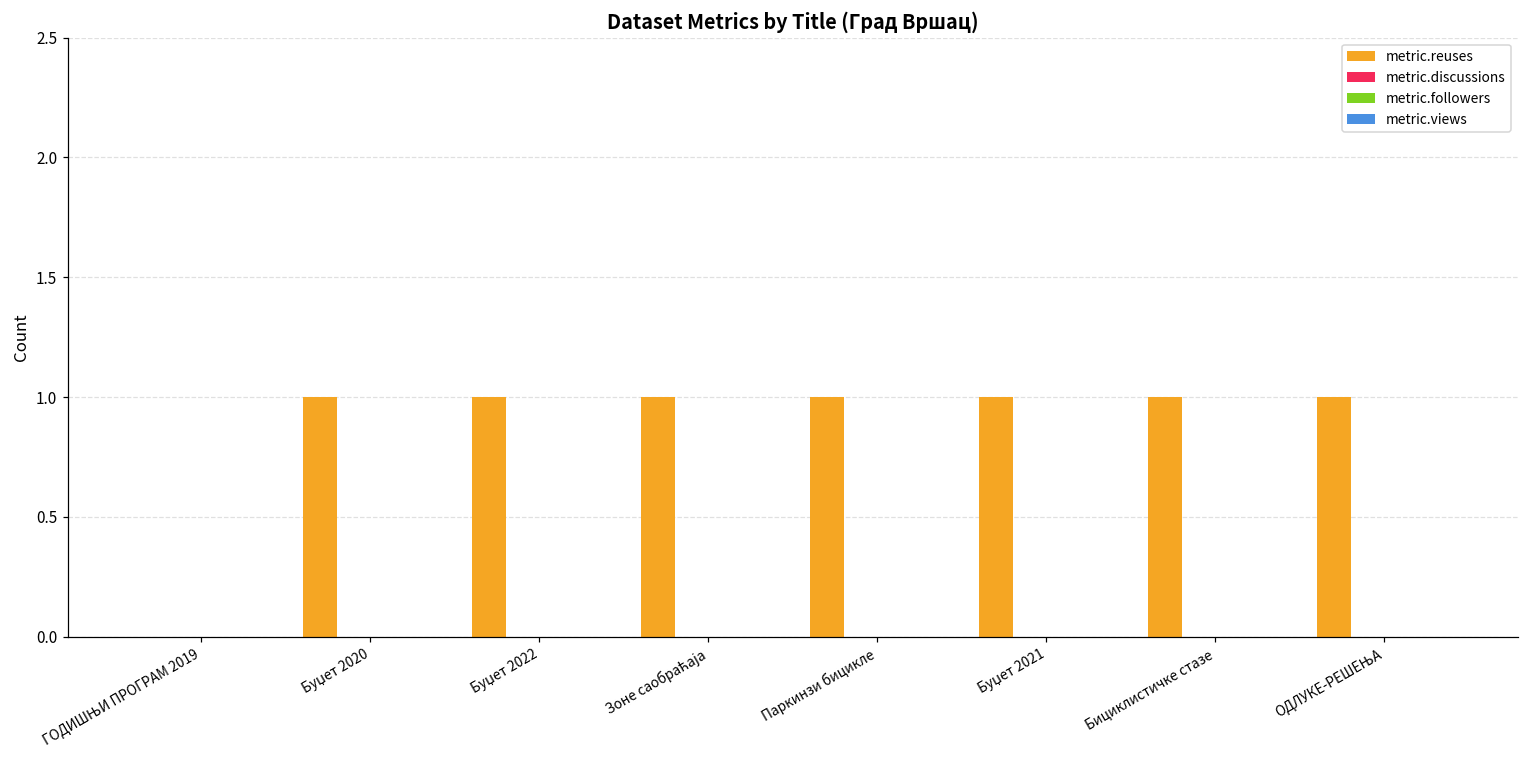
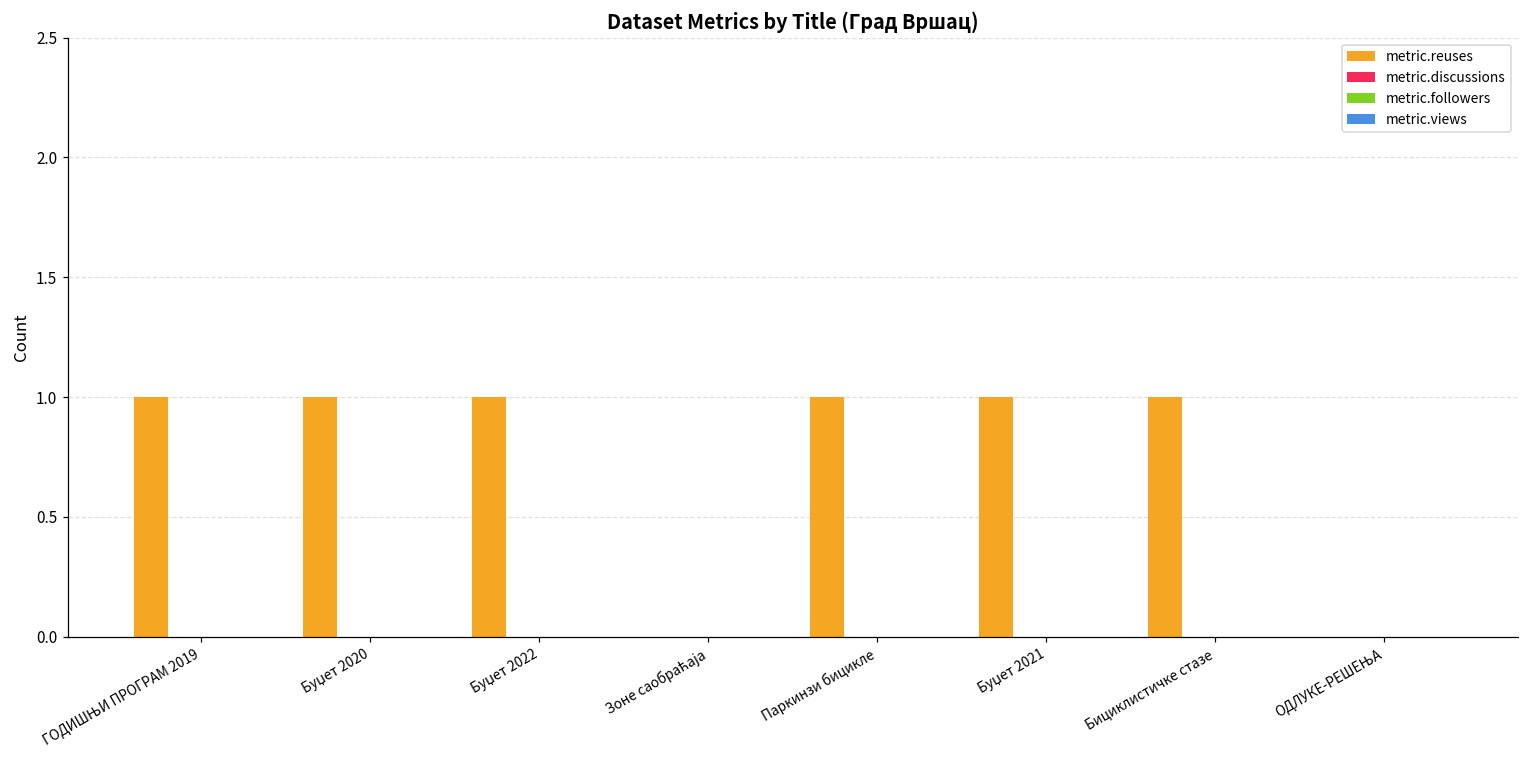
metric.reuses, ГОДИШЊИ ПРОГРАМ 2019: 0 -> 1
metric.reuses, Зоне саобраћаја: 1 -> 0
metric.reuses, ОДЛУКЕ-РЕШЕЊА: 1 -> 0
